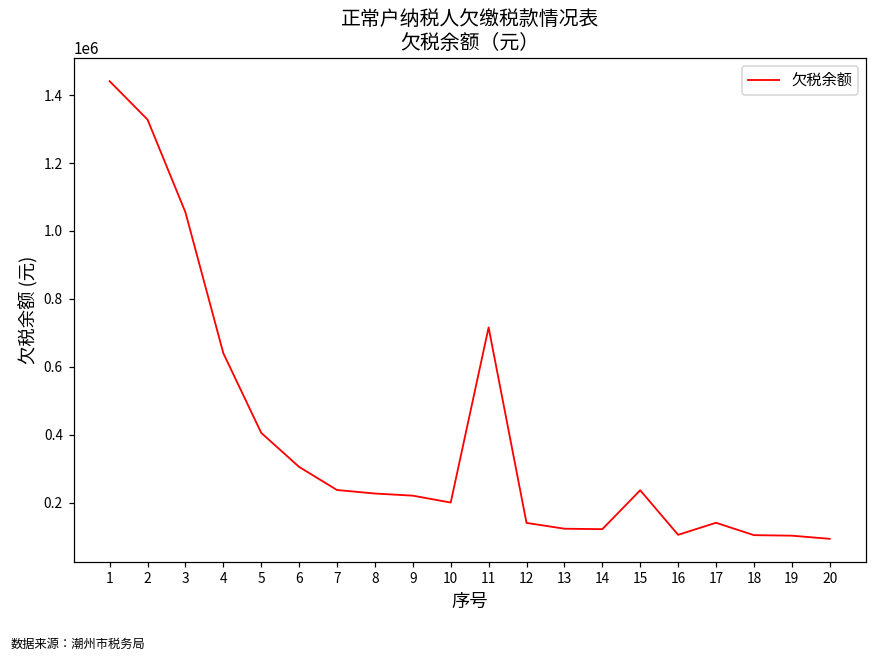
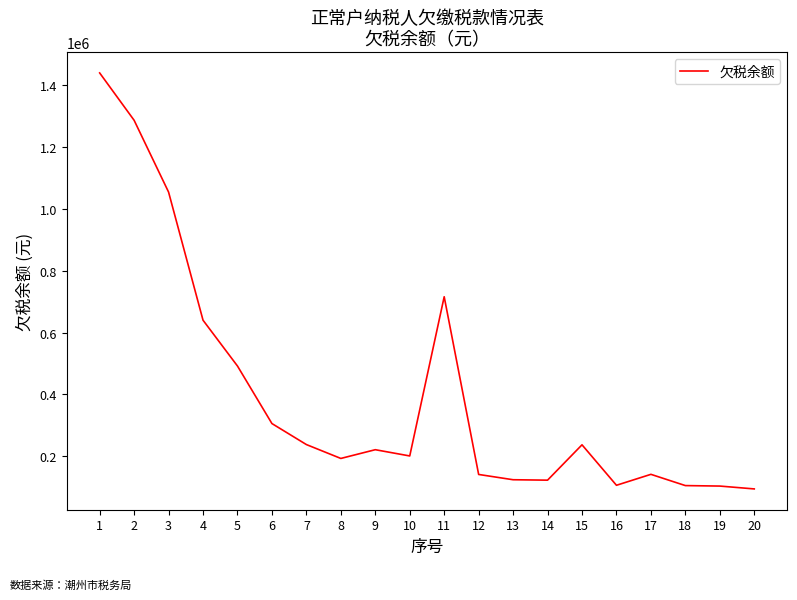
2: 1330000 -> 1290000
5: 410000 -> 490000
8: 230000 -> 190000
